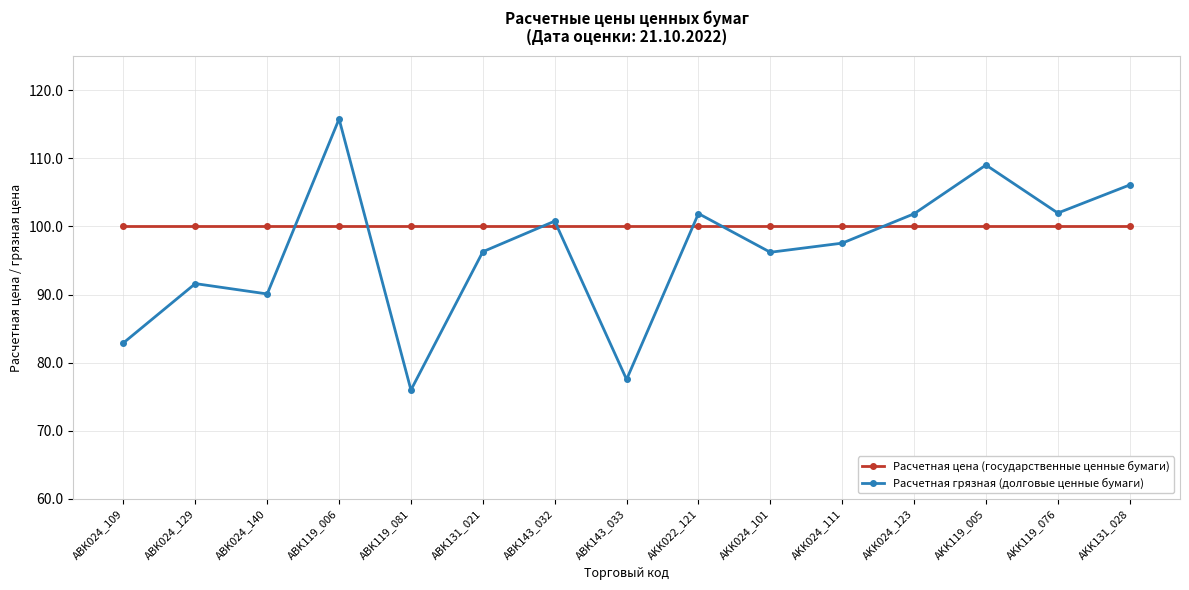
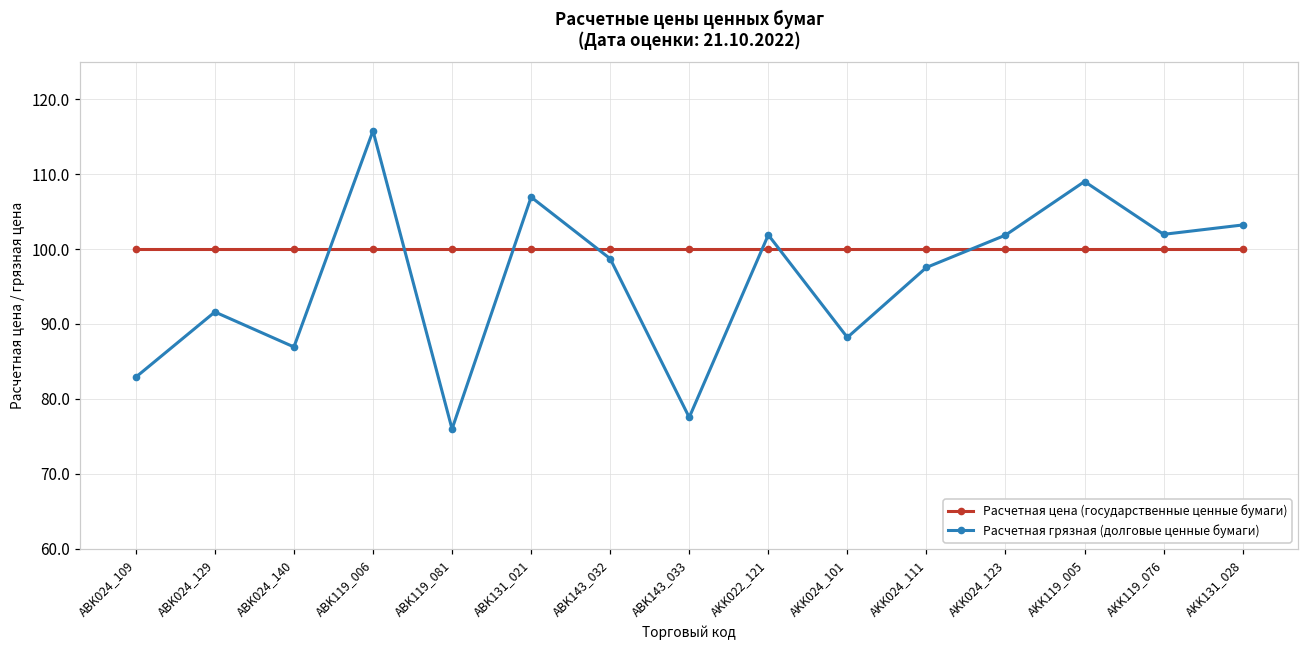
Расчетная грязная (долговые ценные бумаги), ABK024_140: 90 -> 87
Расчетная грязная (долговые ценные бумаги), ABK131_021: 96 -> 107
Расчетная грязная (долговые ценные бумаги), ABK143_032: 101 -> 99
Расчетная грязная (долговые ценные бумаги), AKK024_101: 96 -> 88
Расчетная грязная (долговые ценные бумаги), AKK131_028: 106 -> 103
